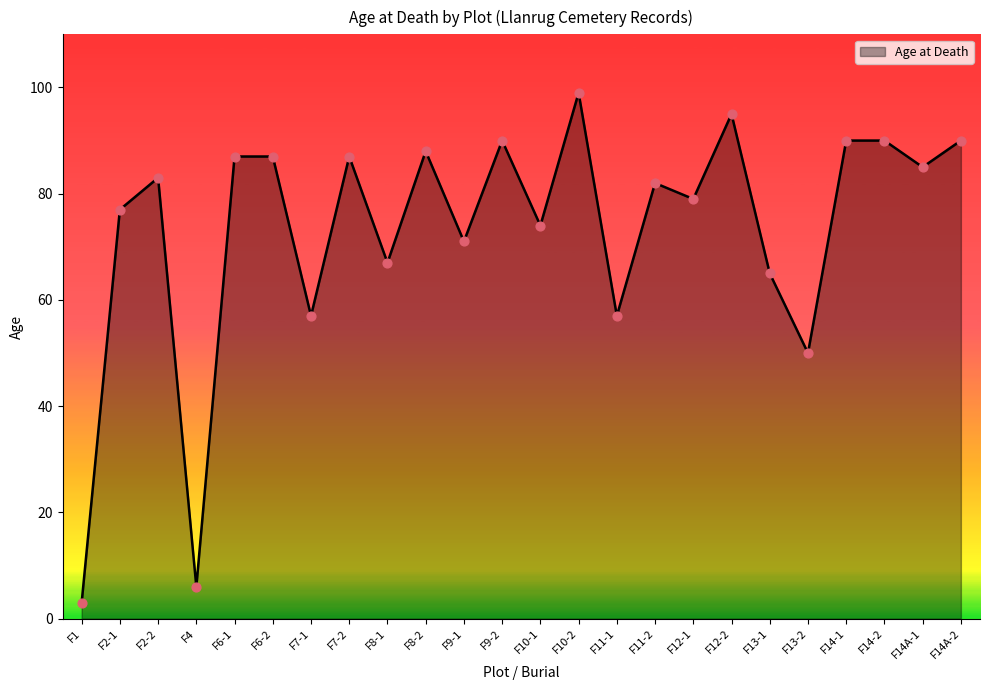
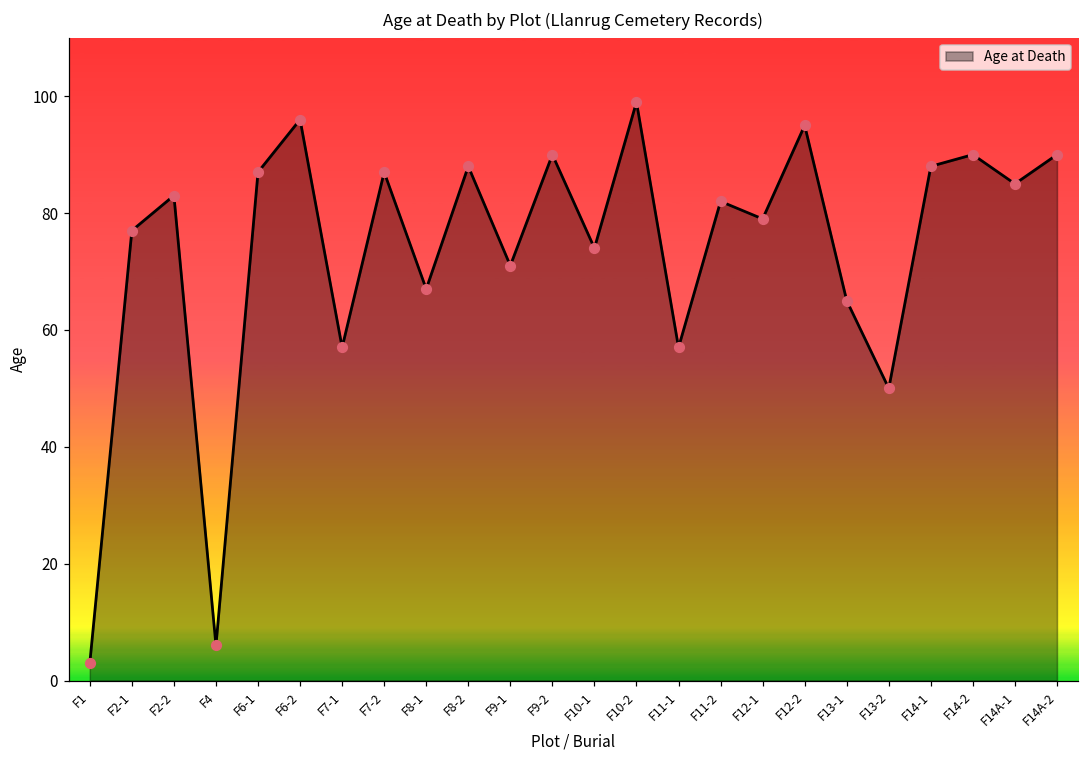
F6-2: 87 -> 96
F14-1: 90 -> 88
